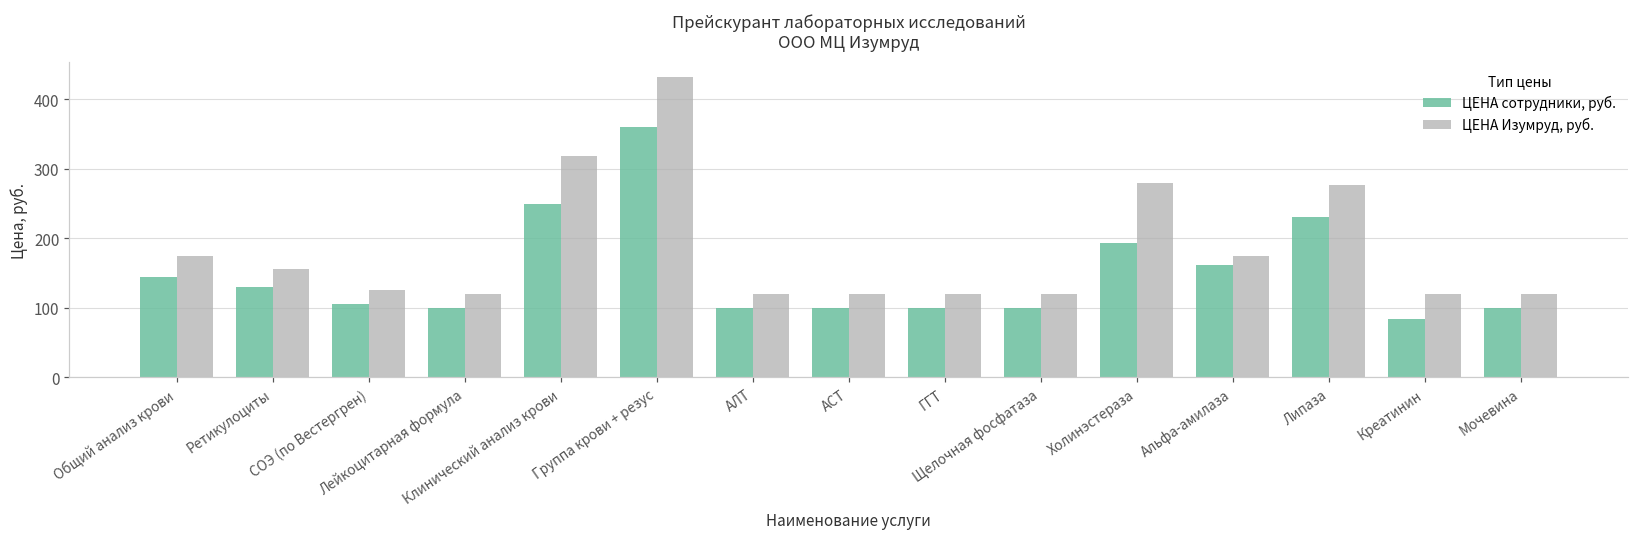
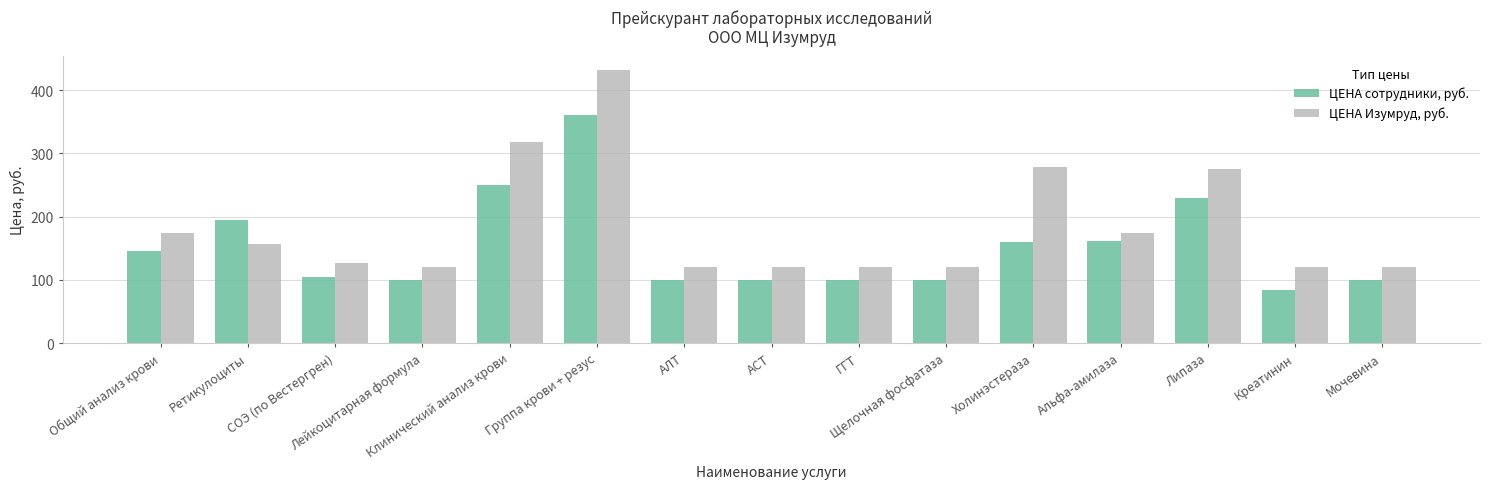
ЦЕНА сотрудники, руб., Ретикулоциты: 130 -> 200
ЦЕНА сотрудники, руб., Холинэстераза: 190 -> 160
